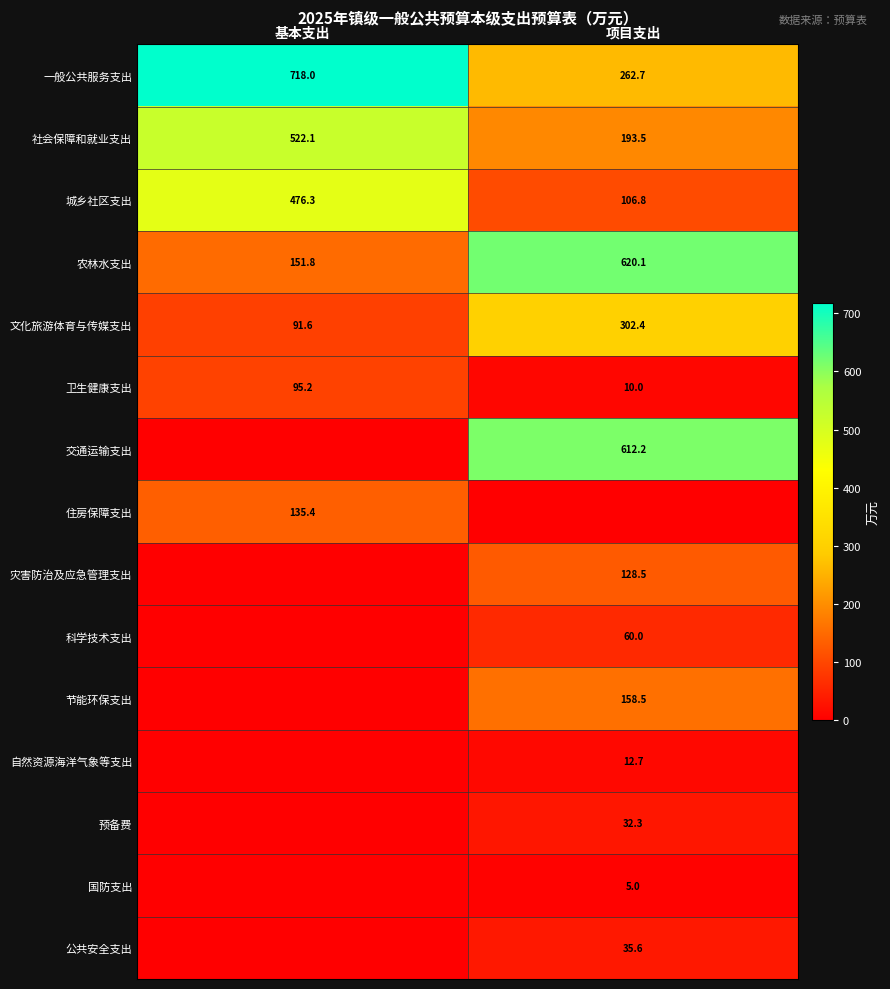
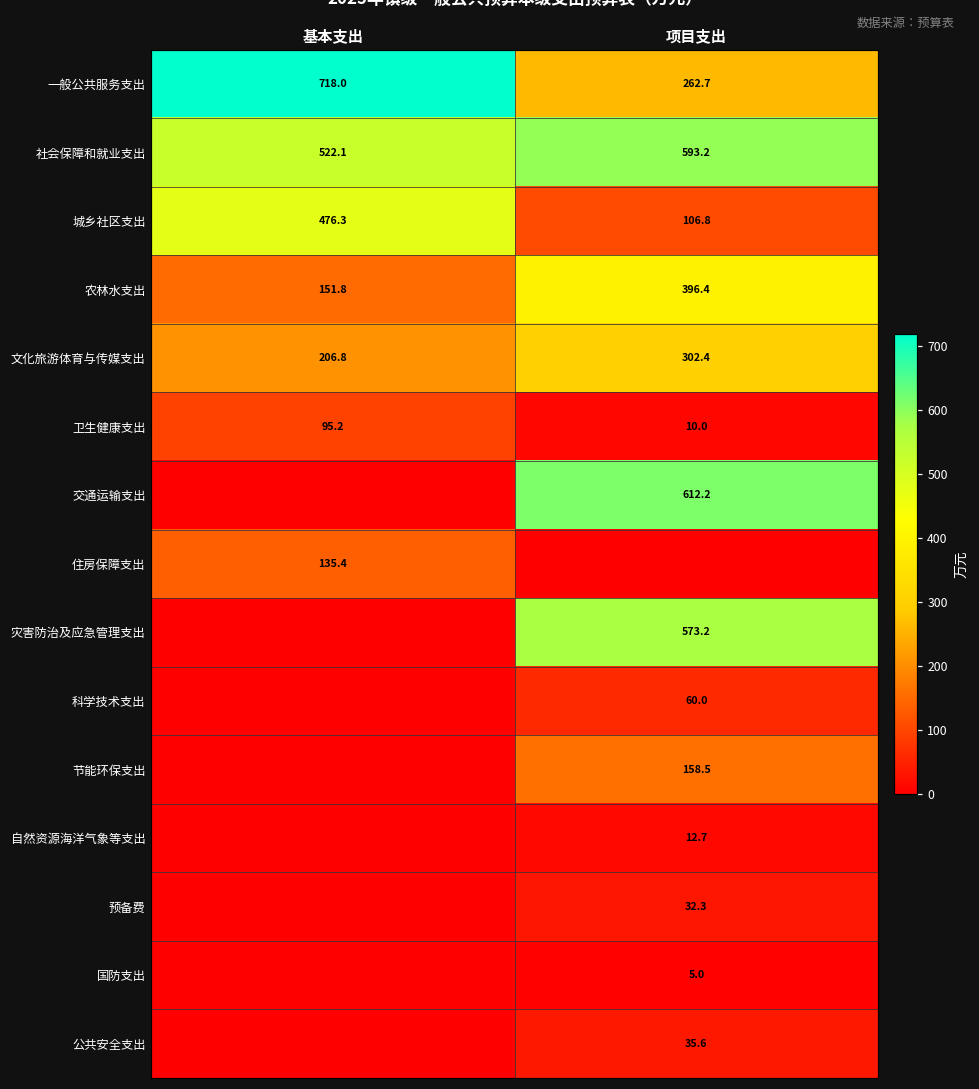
社会保障和就业支出, 项目支出: 193.5 -> 593.2
农林水支出, 项目支出: 620.1 -> 396.4
文化旅游体育与传媒支出, 基本支出: 91.6 -> 206.8
灾害防治及应急管理支出, 项目支出: 128.5 -> 573.2
